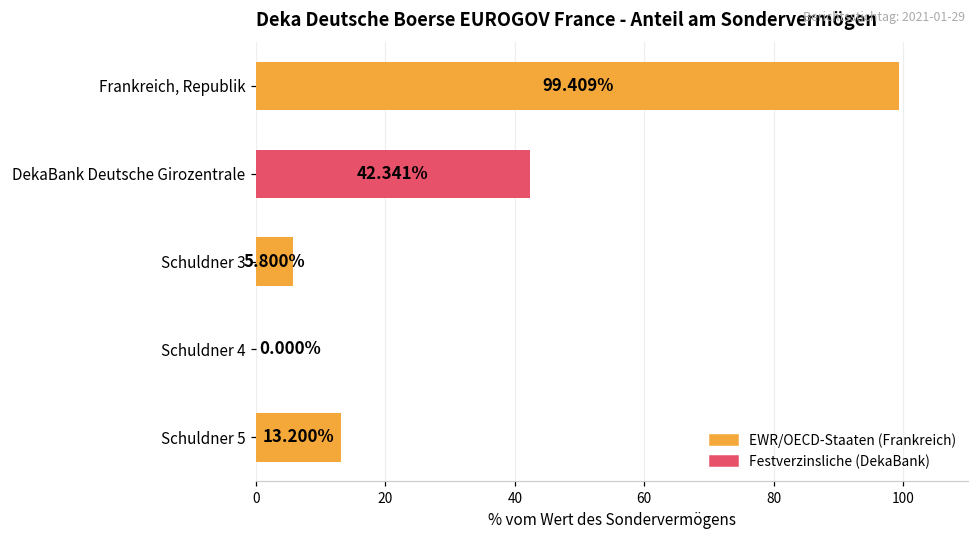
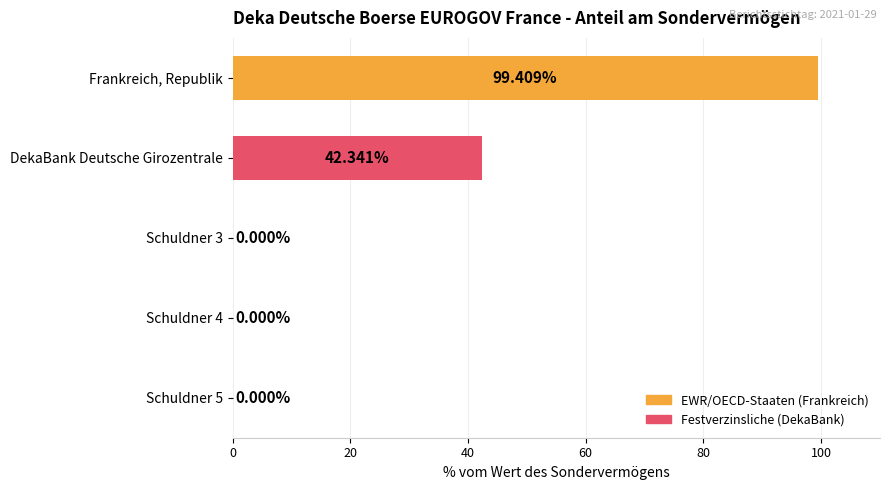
Schuldner 3: 5.800% -> 0.000%
Schuldner 5: 13.200% -> 0.000%
